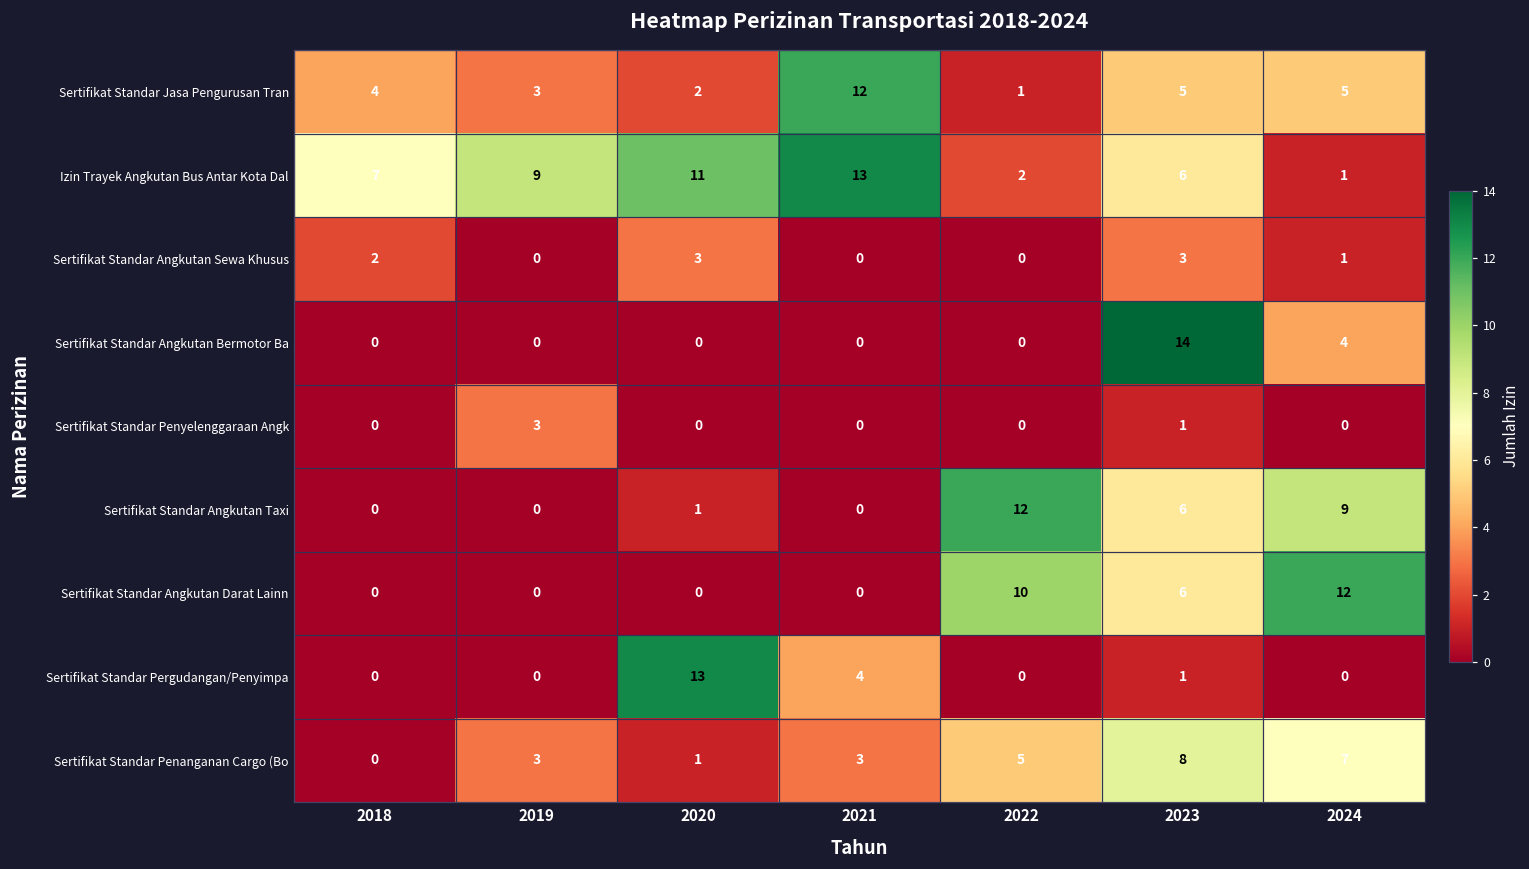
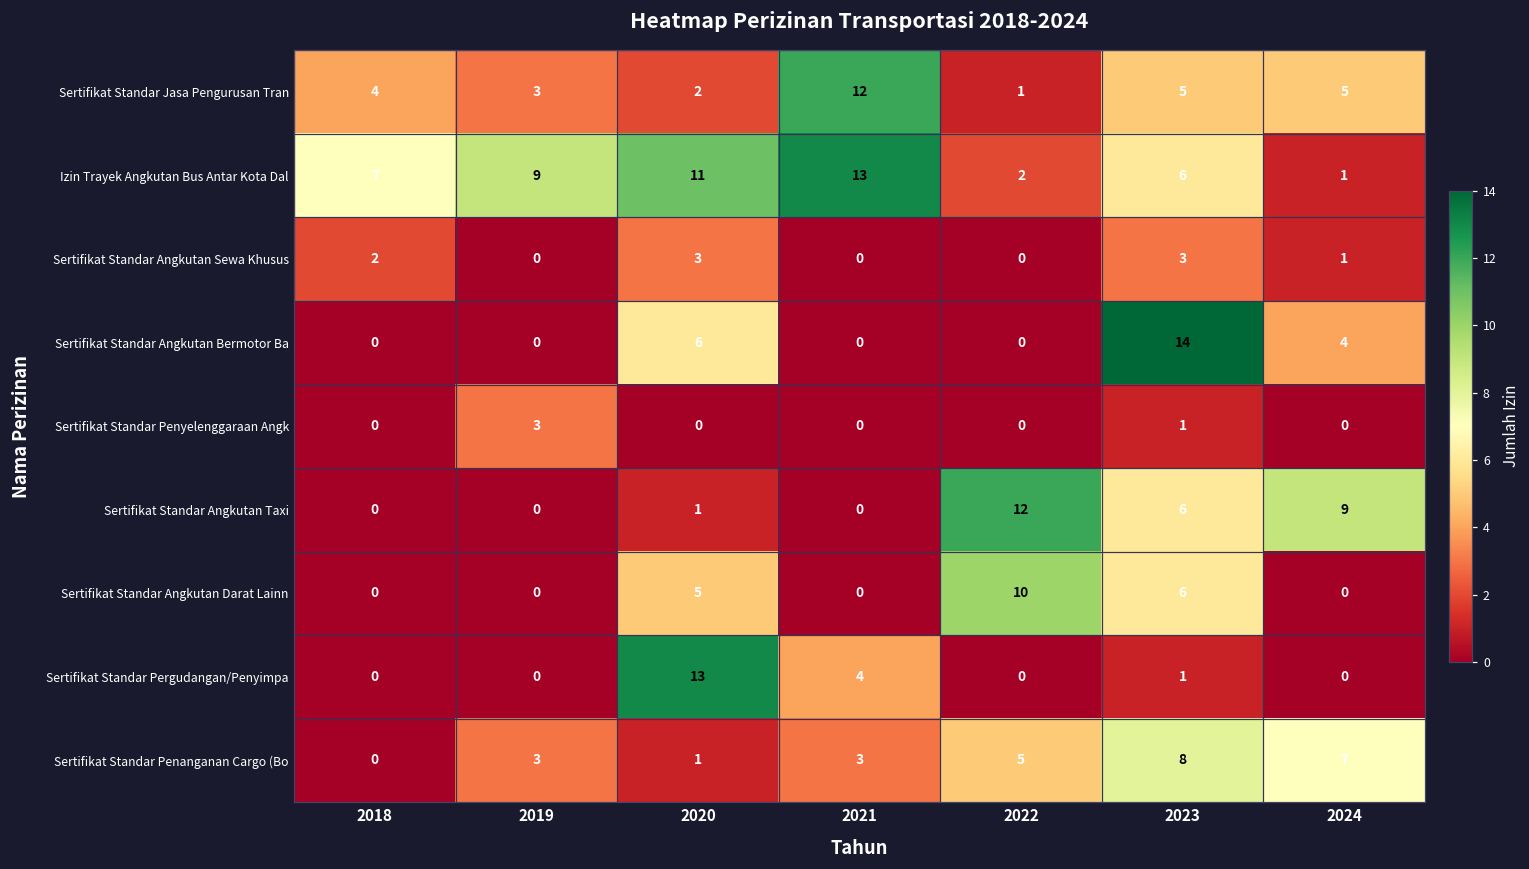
Sertifikat Standar Angkutan Bermotor Ba, 2020: 0 -> 6
Sertifikat Standar Angkutan Darat Lainn, 2020: 0 -> 5
Sertifikat Standar Angkutan Darat Lainn, 2024: 12 -> 0
